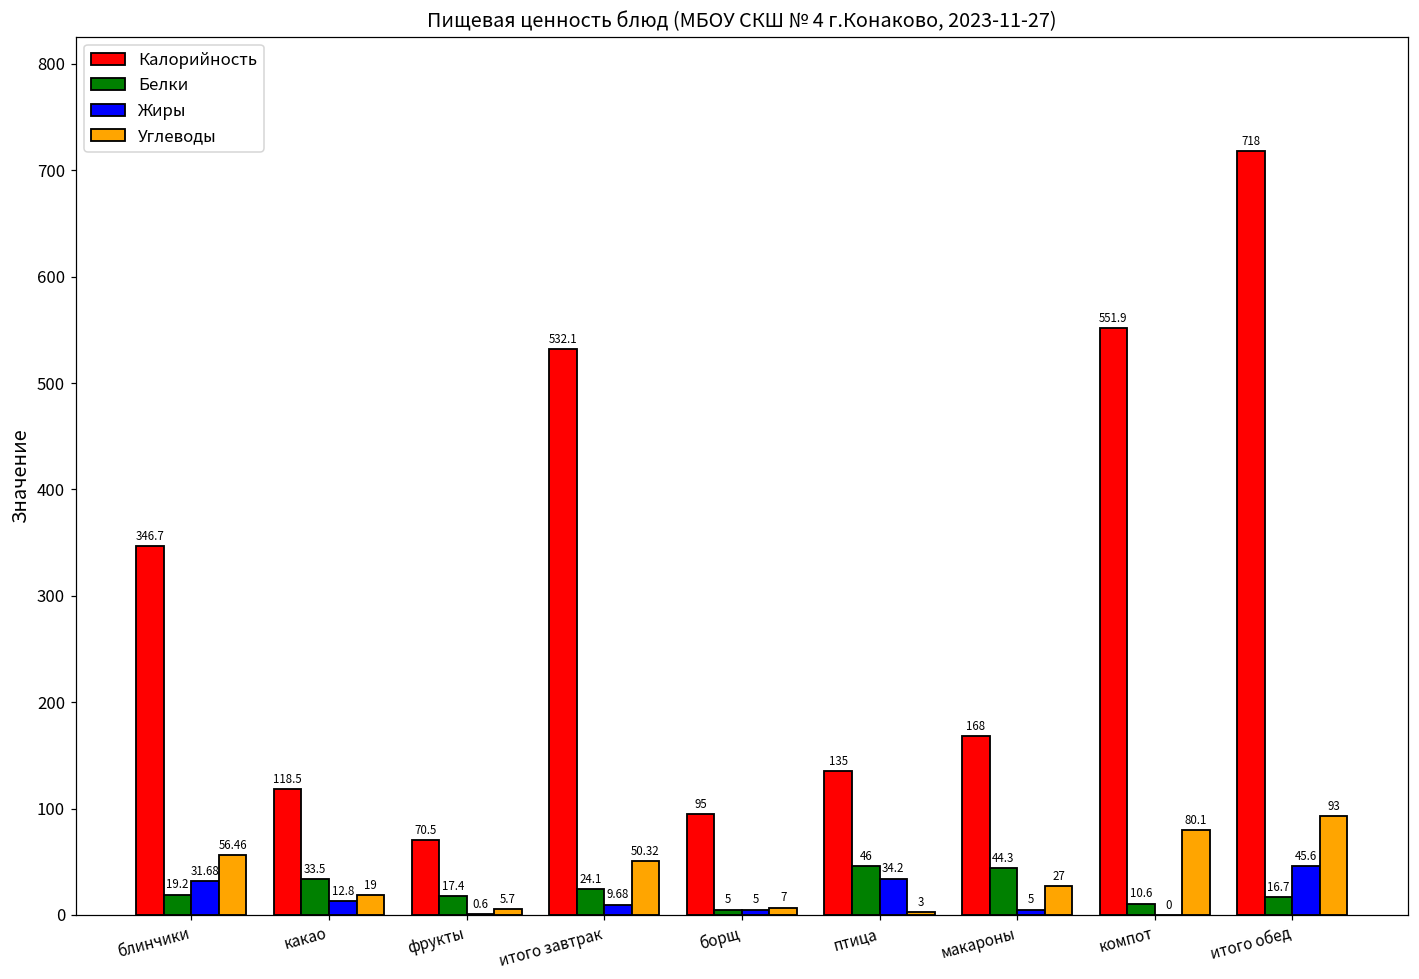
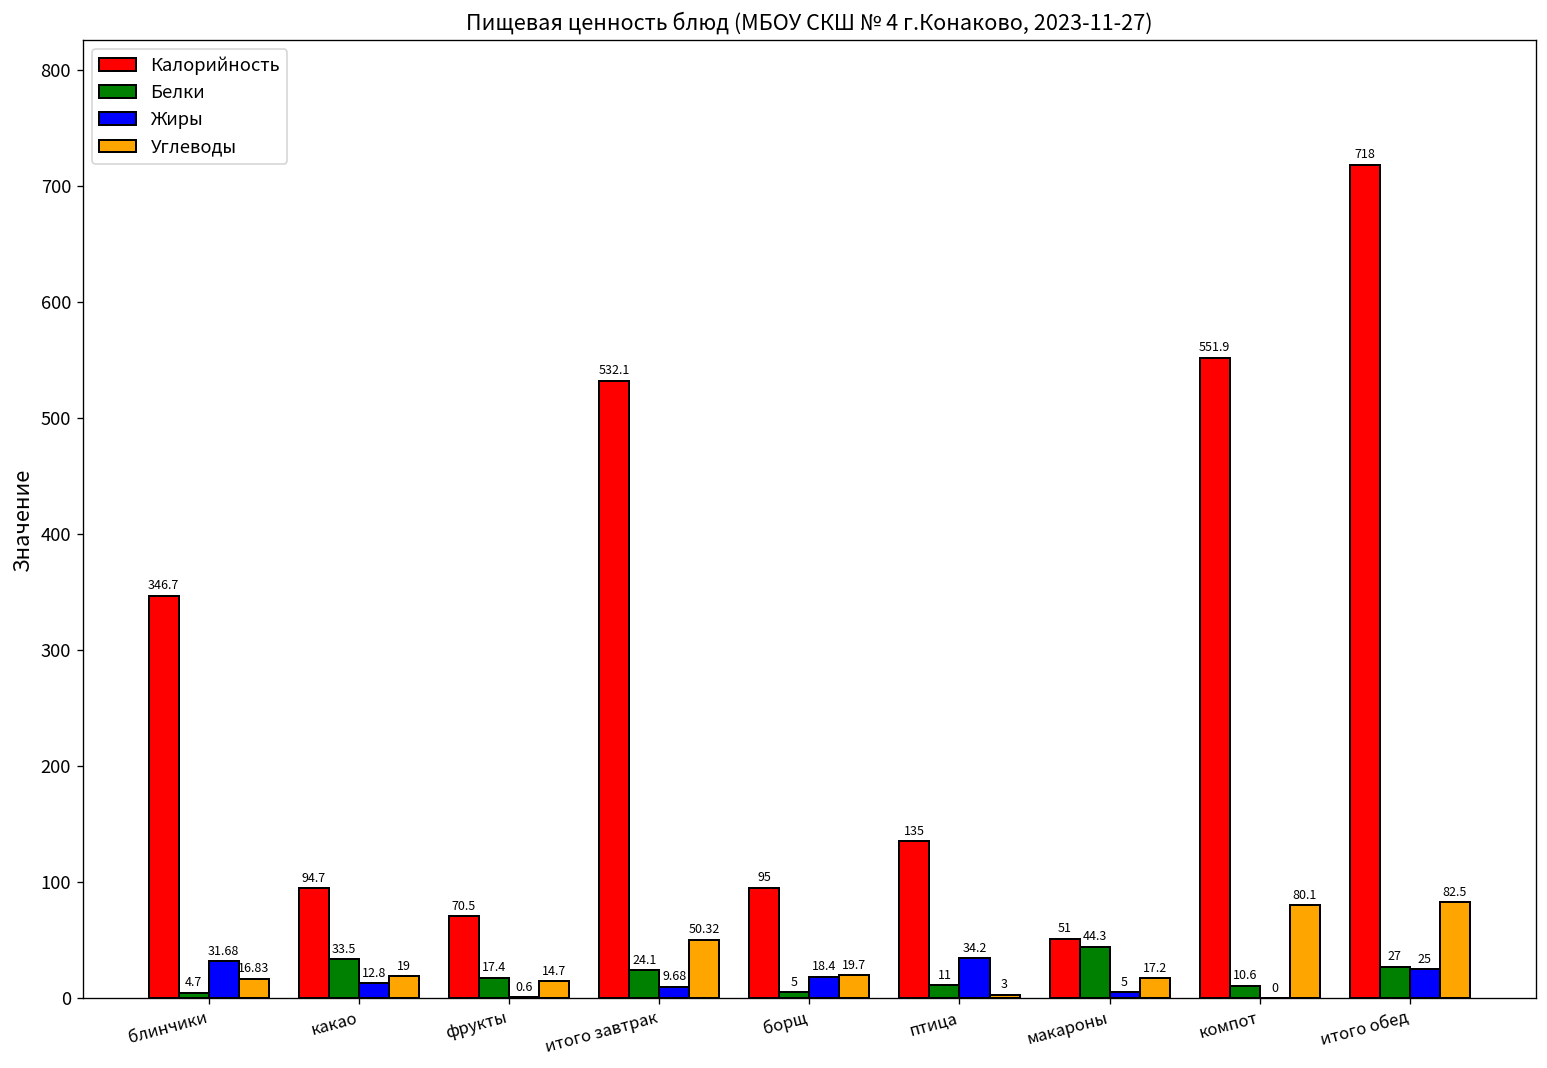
Белки, блинчики: 19.2 -> 4.7
Углеводы, блинчики: 56.46 -> 16.83
Калорийность, какао: 118.5 -> 94.7
Углеводы, фрукты: 5.7 -> 14.7
Жиры, борщ: 5 -> 18.4
Углеводы, борщ: 7 -> 19.7
Белки, птица: 46 -> 11
Калорийность, макароны: 168 -> 51
Углеводы, макароны: 27 -> 17.2
Белки, итого обед: 16.7 -> 27
Жиры, итого обед: 45.6 -> 25
Углеводы, итого обед: 93 -> 82.5
